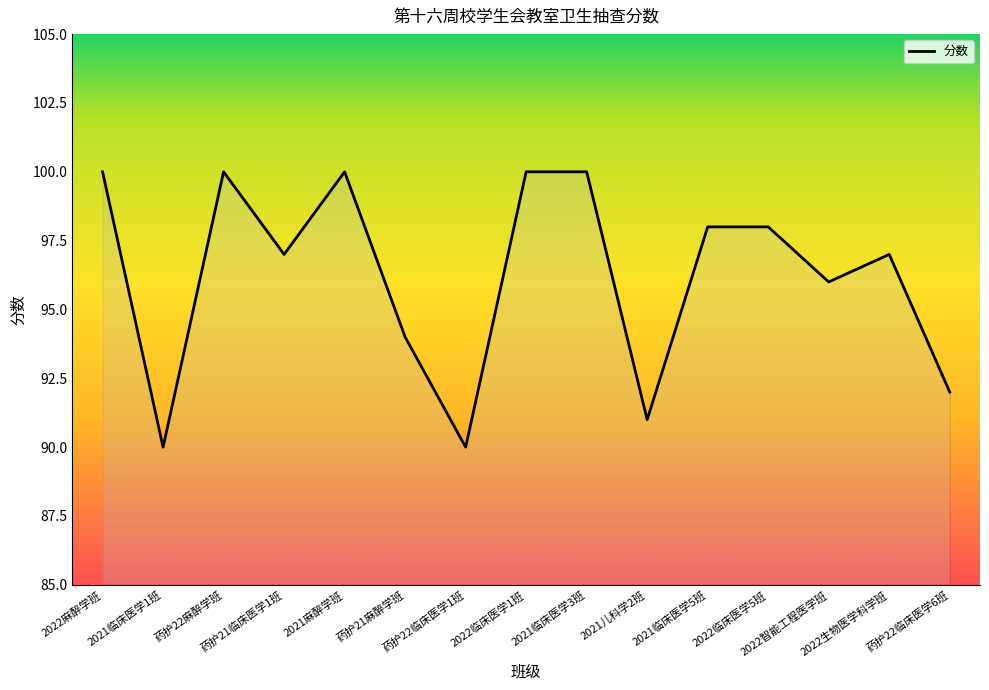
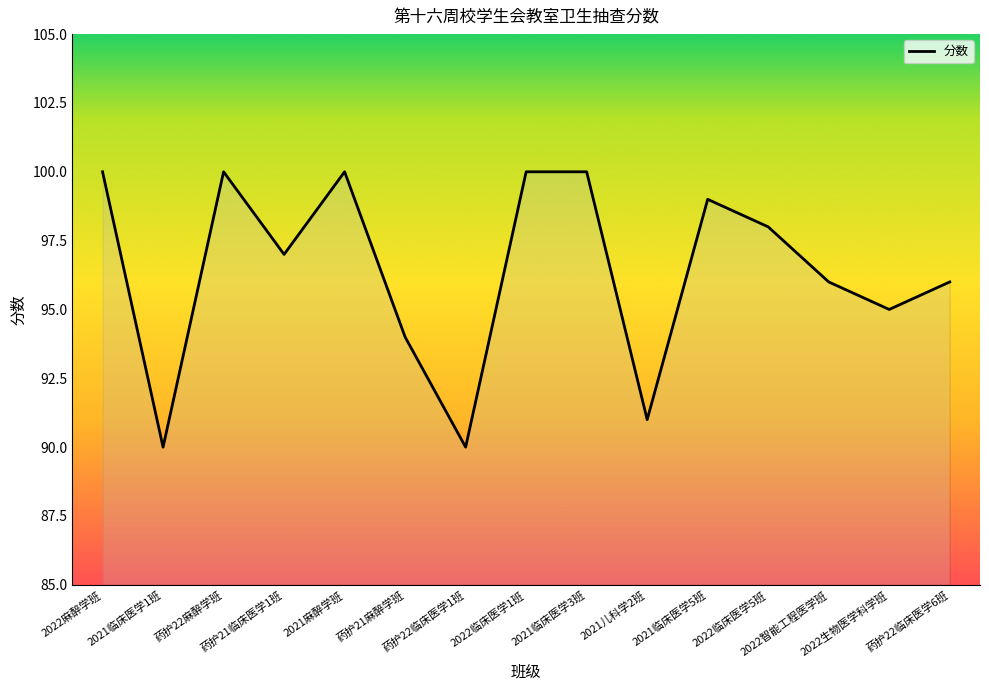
2021临床医学5班: 98 -> 99
2022生物医学科学班: 97 -> 95
药护22临床医学6班: 92 -> 96
